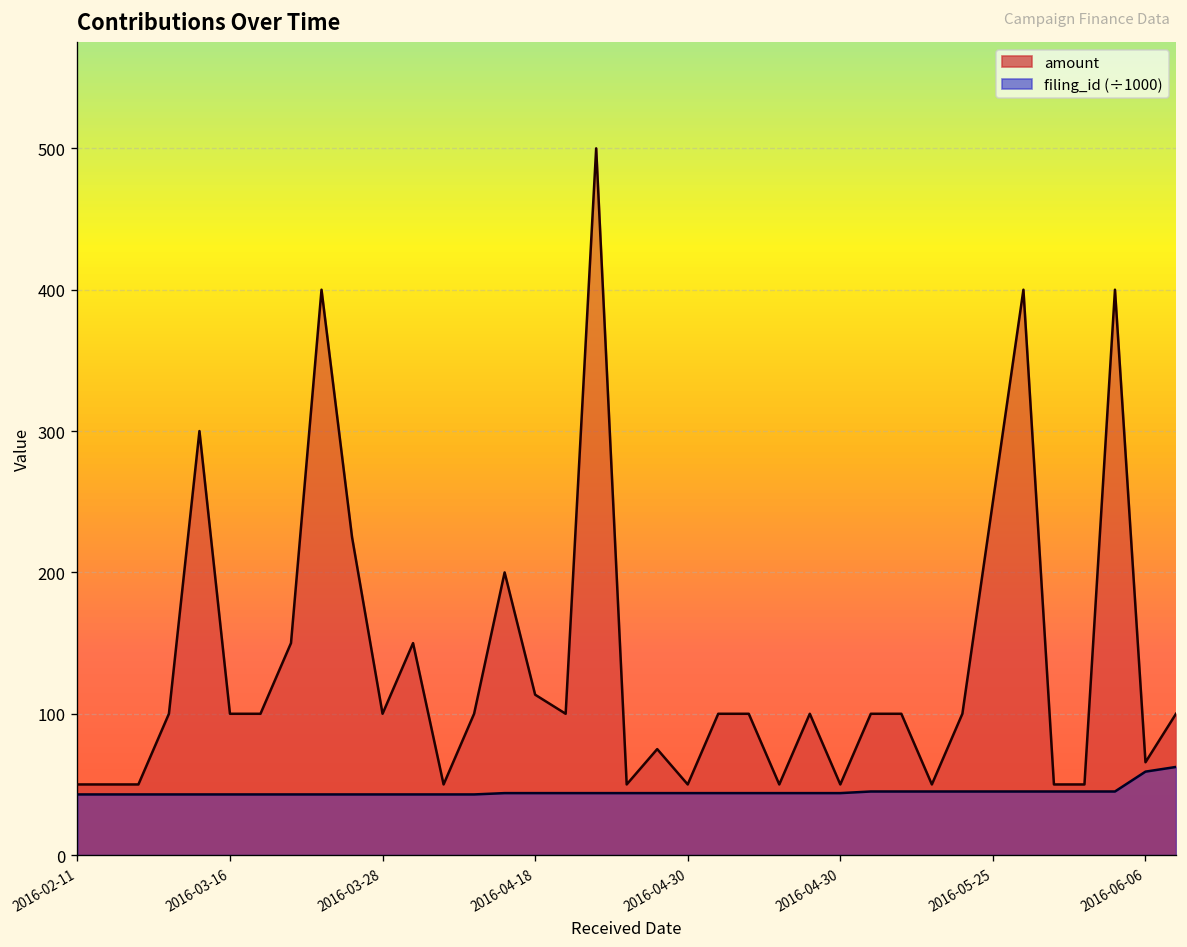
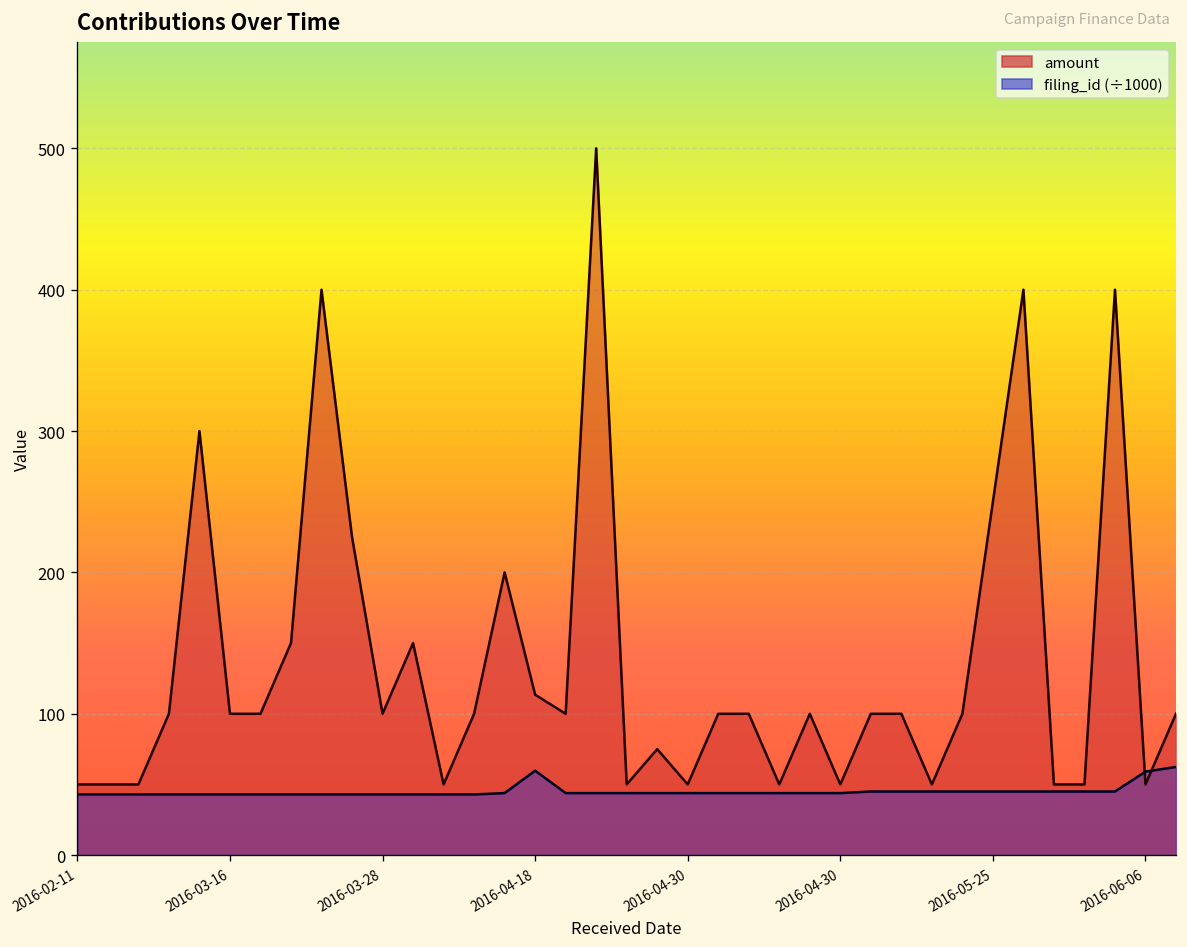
filing_id (÷1000), 2016-04-18: 44 -> 60
amount, 2016-06-06: 66 -> 50
